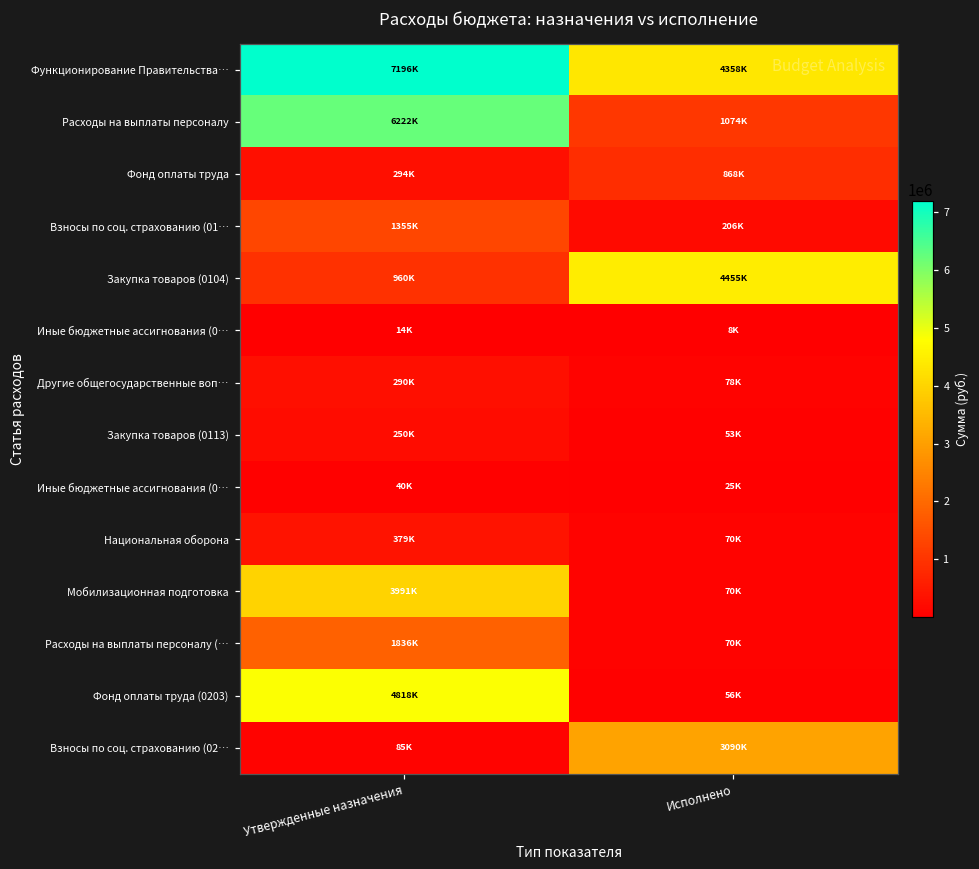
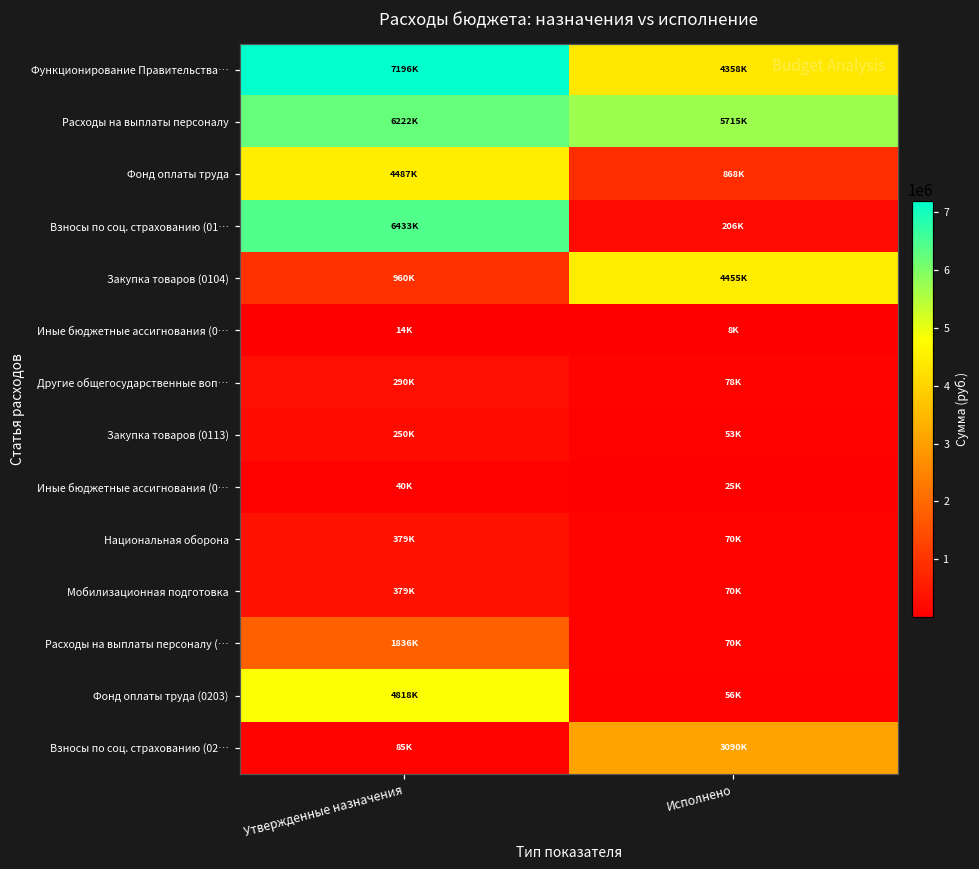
Расходы на выплаты персоналу, Исполнено: 1074K -> 5715K
Фонд оплаты труда, Утвержденные назначения: 294K -> 4487K
Взносы по соц. страхованию (01…, Утвержденные назначения: 1355K -> 6433K
Мобилизационная подготовка, Утвержденные назначения: 3991K -> 379K
